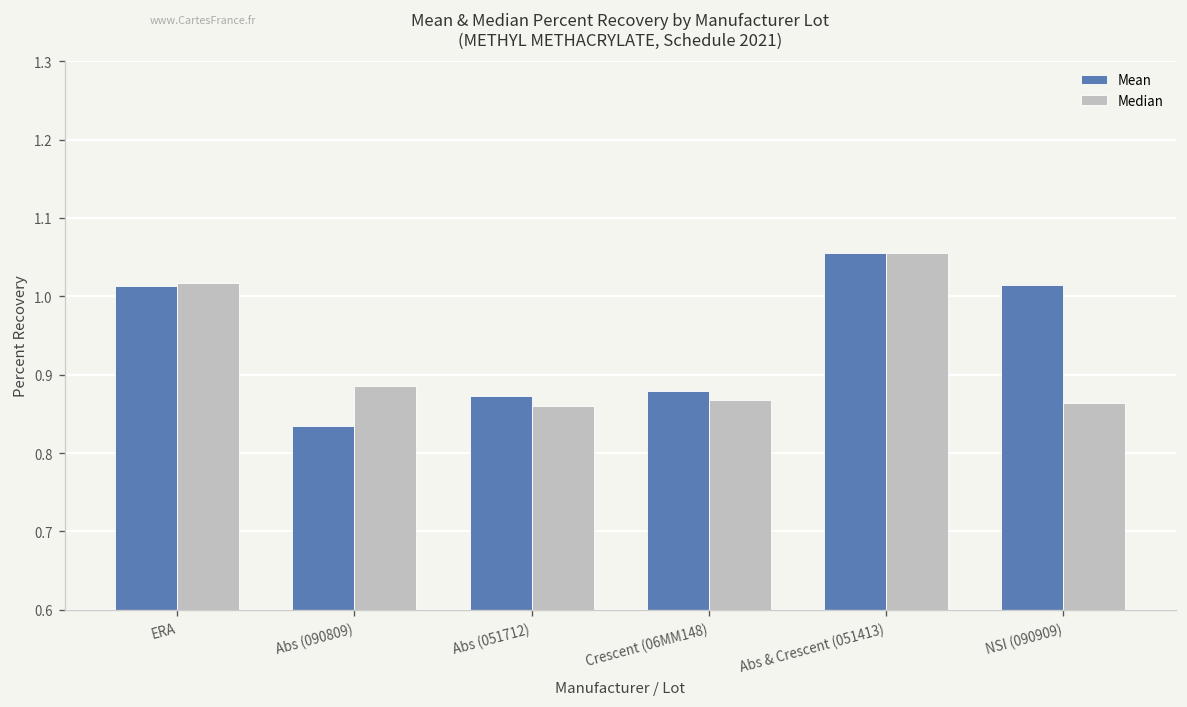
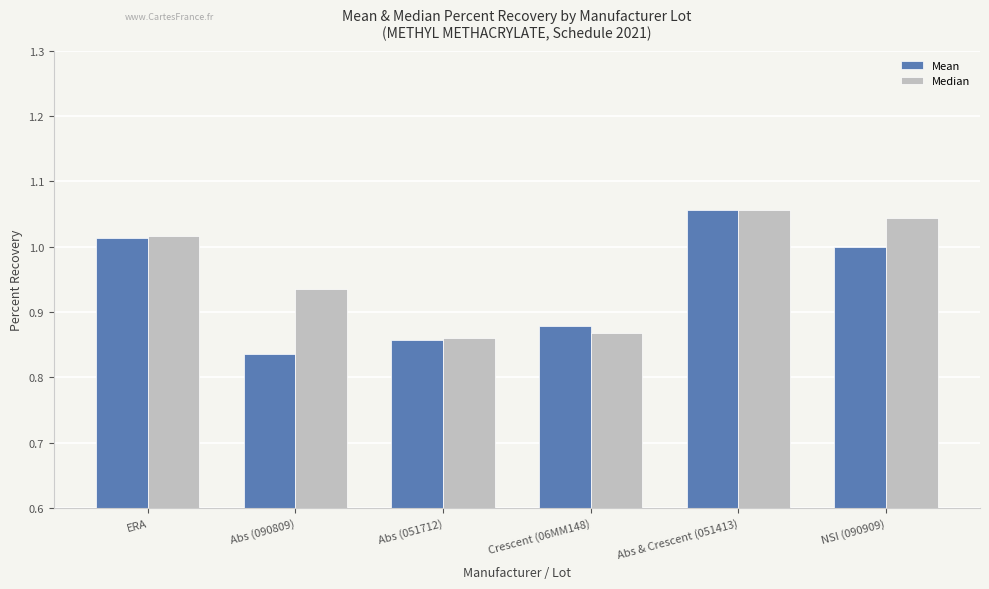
Median, Abs (090809): 0.89 -> 0.94
Mean, Abs (051712): 0.87 -> 0.86
Mean, NSI (090909): 1.01 -> 1.00
Median, NSI (090909): 0.86 -> 1.04
